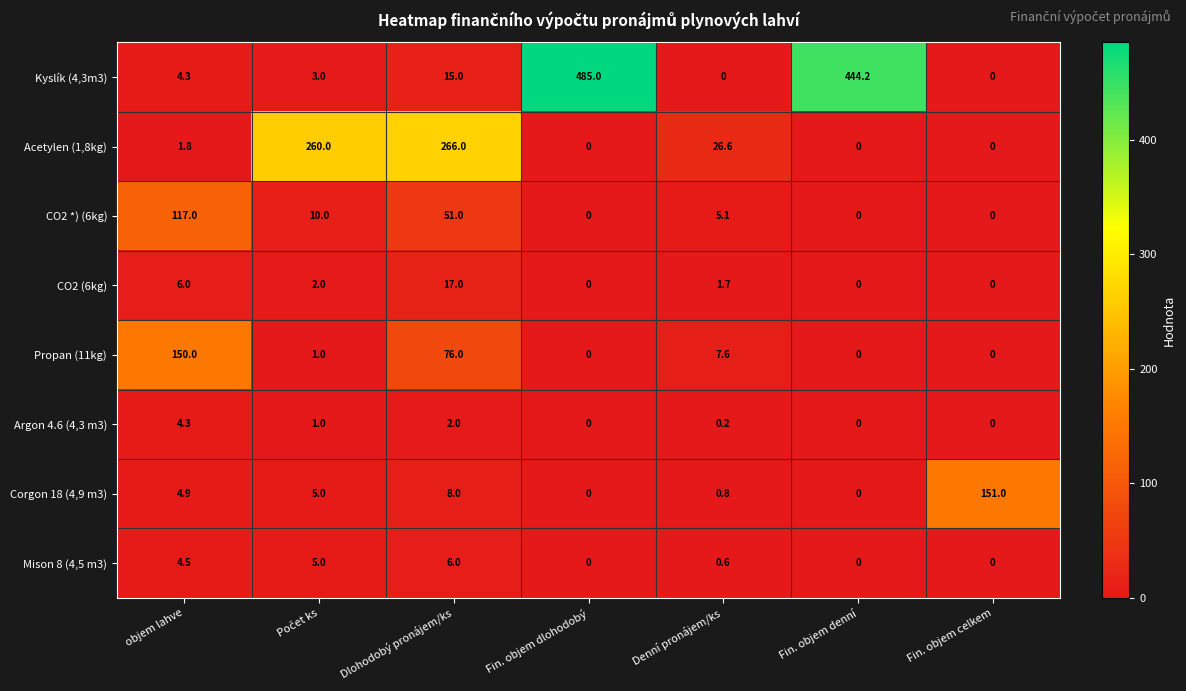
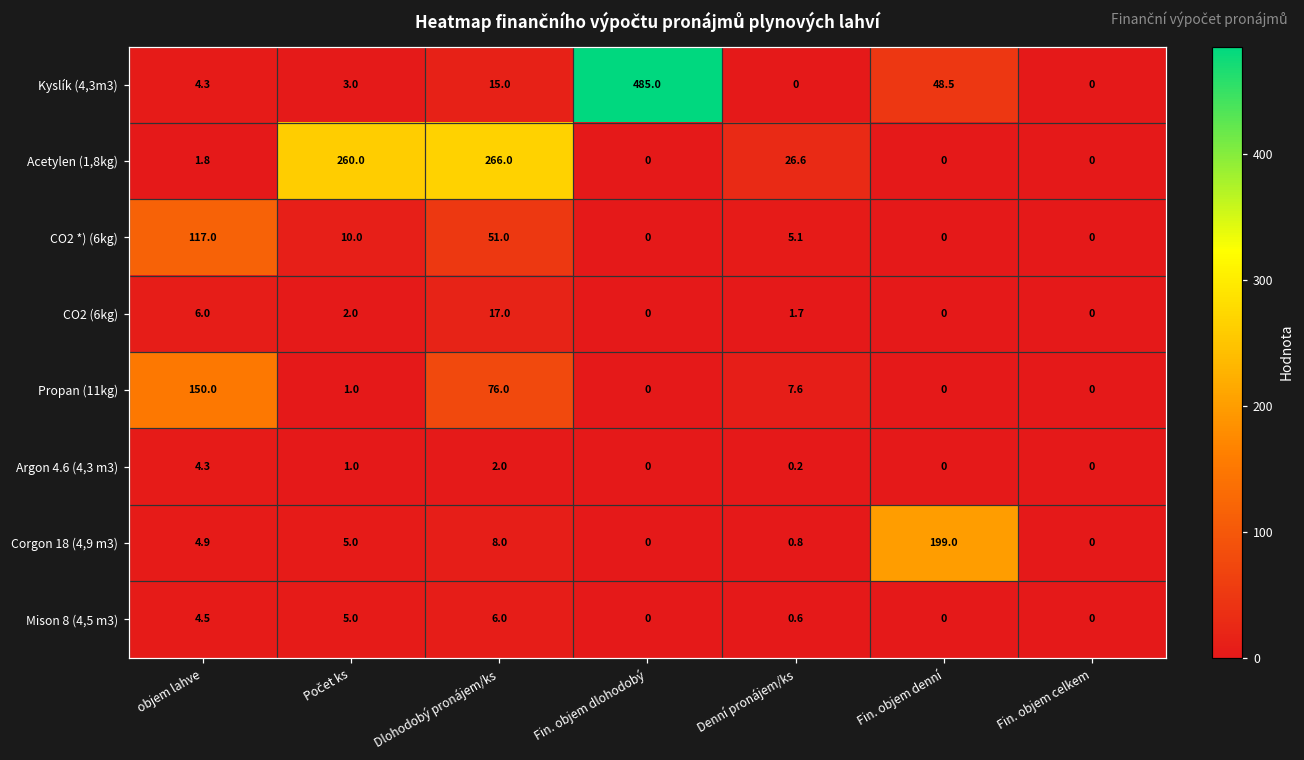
Kyslík (4,3m3), Fin. objem denní: 444.2 -> 48.5
Corgon 18 (4,9 m3), Fin. objem denní: 0 -> 199.0
Corgon 18 (4,9 m3), Fin. objem celkem: 151.0 -> 0
